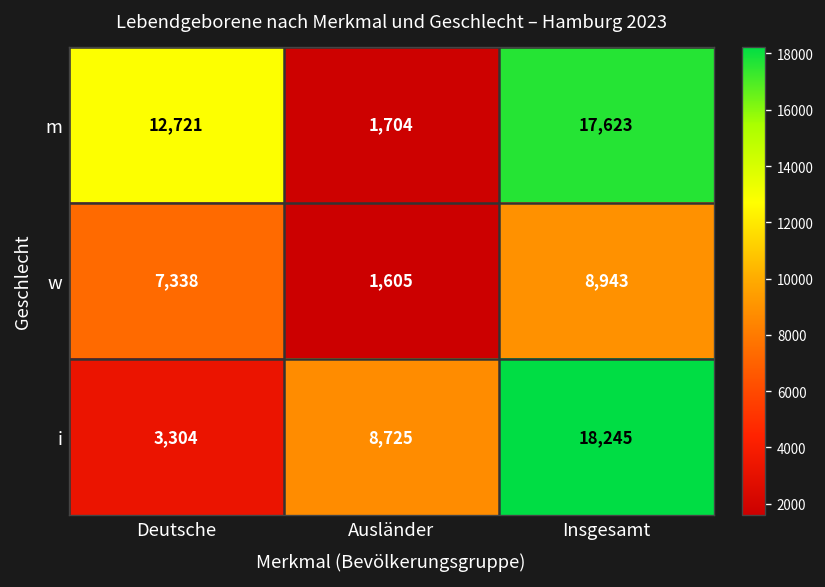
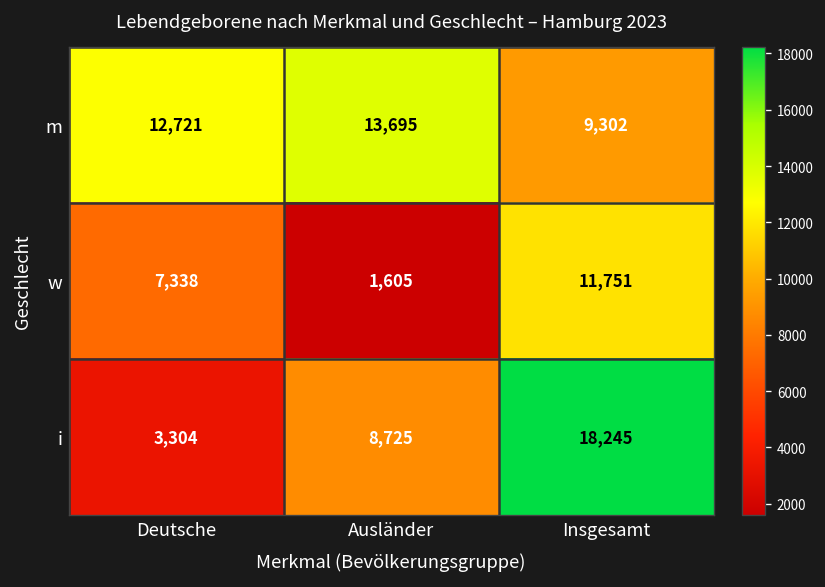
m, Ausländer: 1,704 -> 13,695
m, Insgesamt: 17,623 -> 9,302
w, Insgesamt: 8,943 -> 11,751
